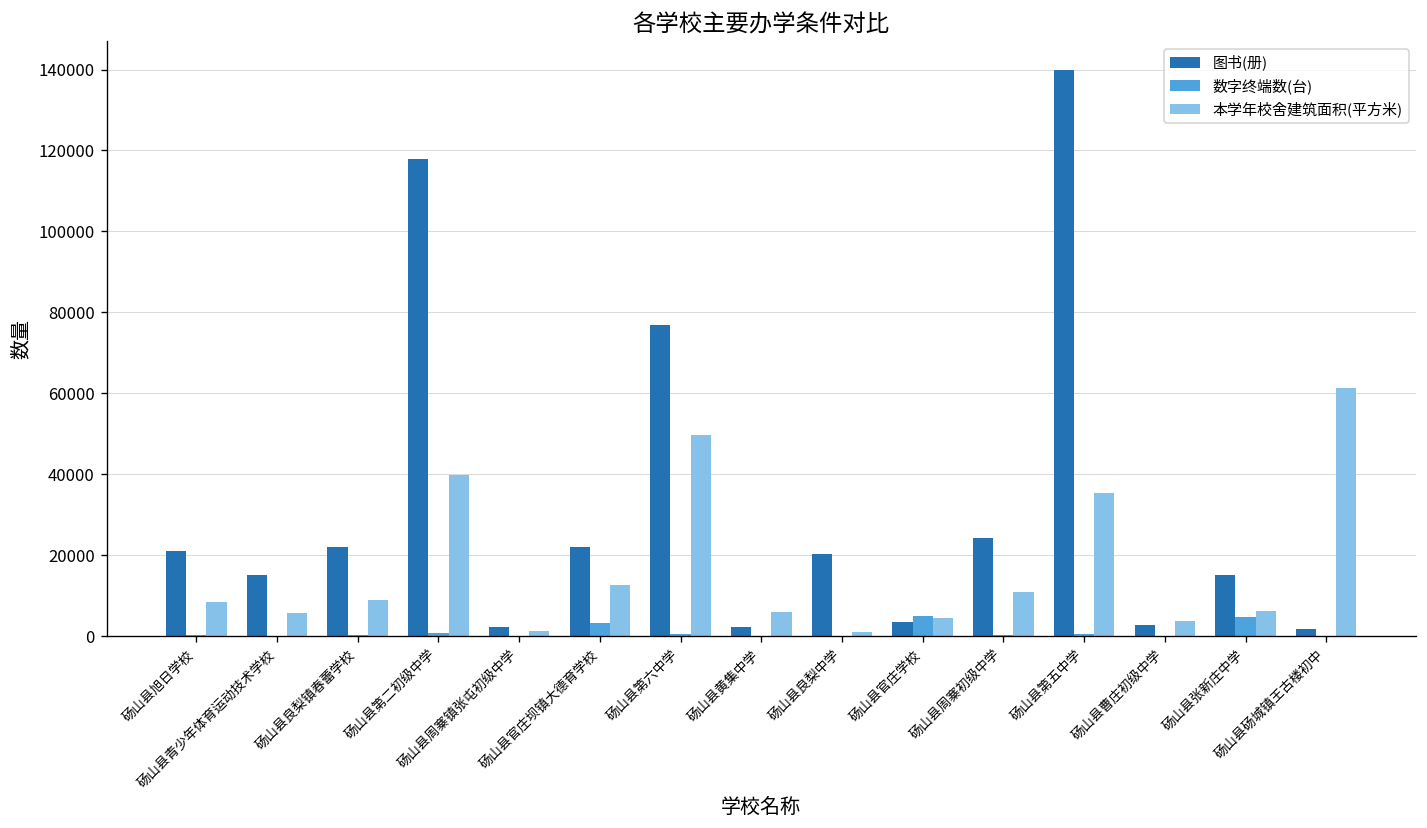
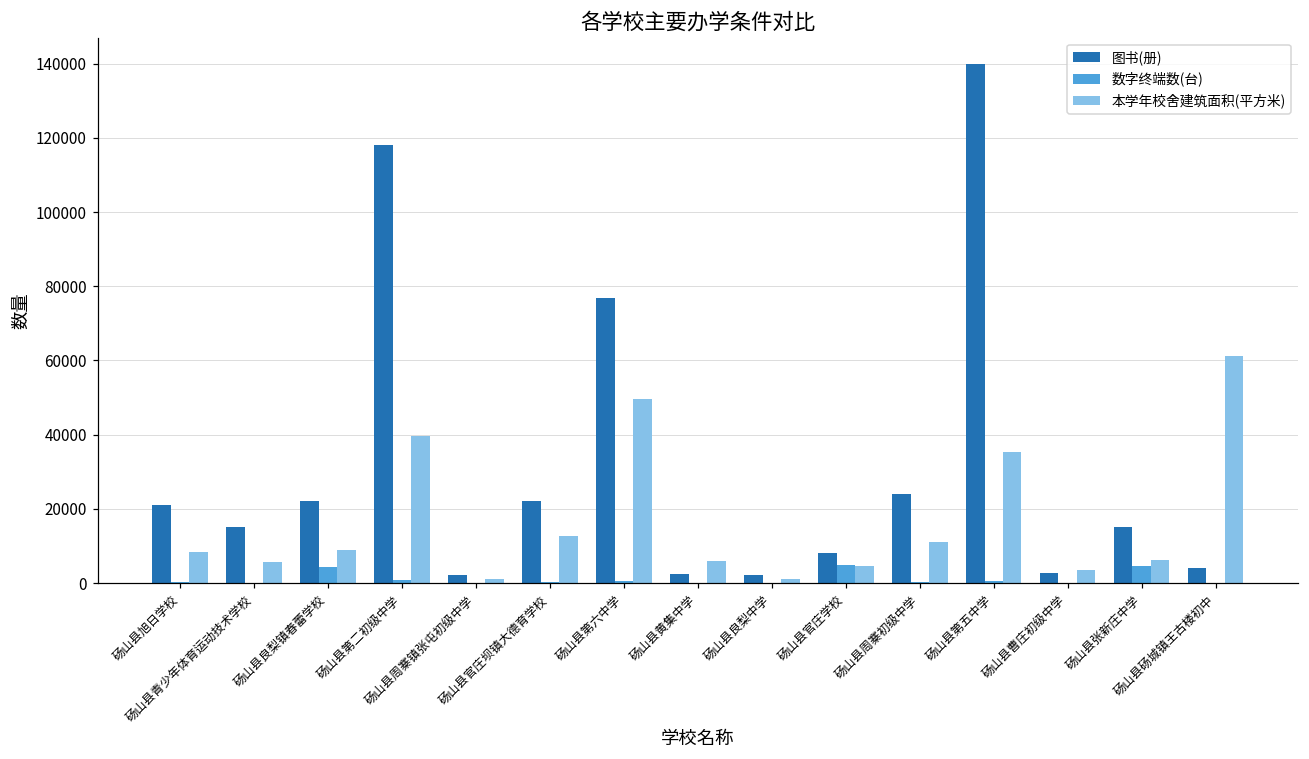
数字终端数(台), 砀山县良梨镇春蕾学校: 0 -> 4000
数字终端数(台), 砀山县官庄坝镇大德育学校: 3000 -> 0
图书(册), 砀山县良梨中学: 20000 -> 2000
图书(册), 砀山县官庄学校: 3000 -> 8000
图书(册), 砀山县砀城镇王古楼初中: 2000 -> 4000
